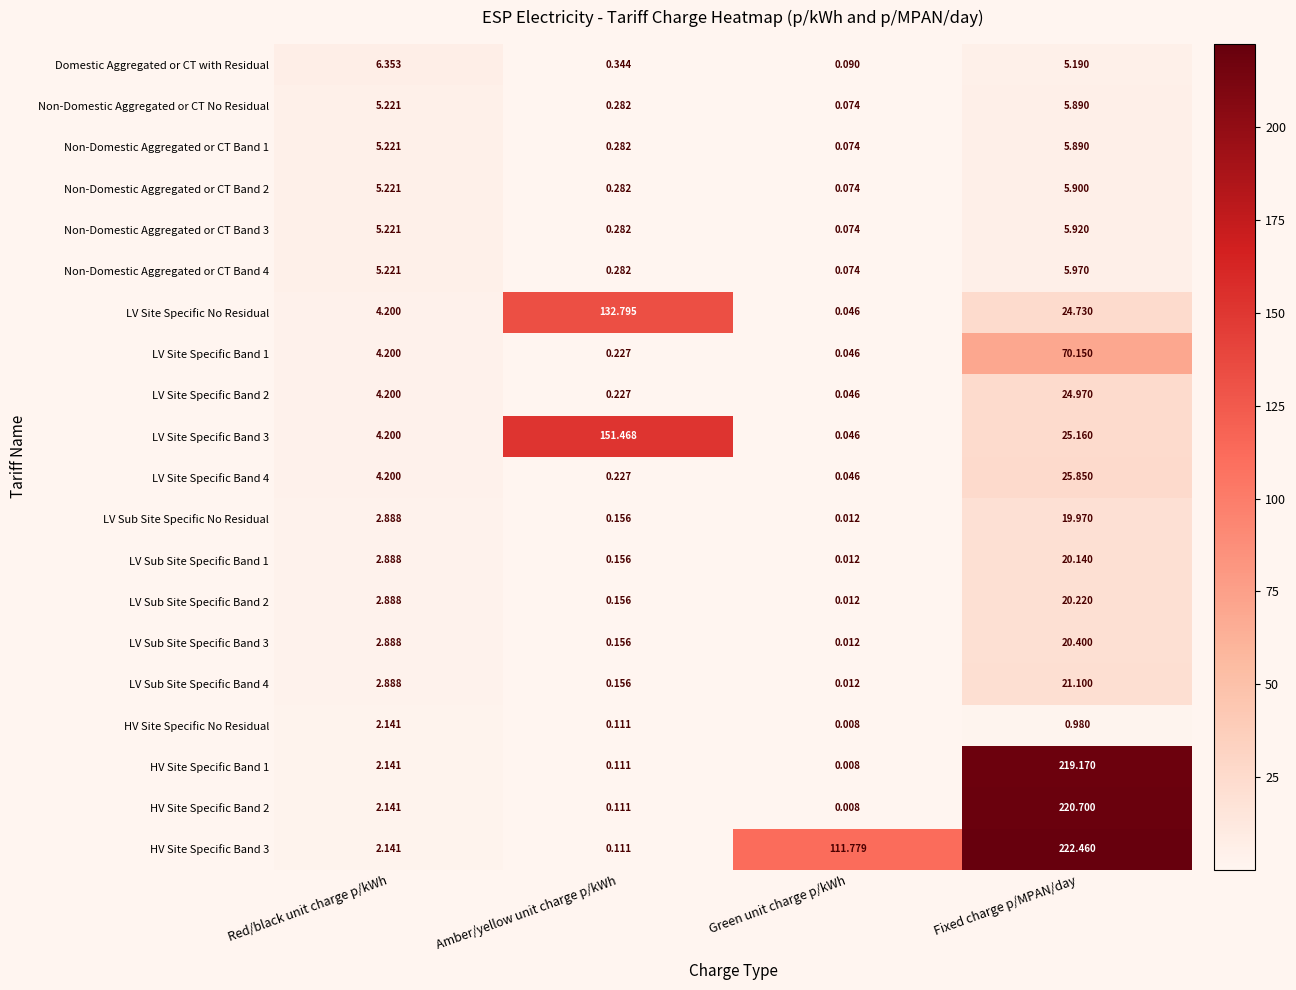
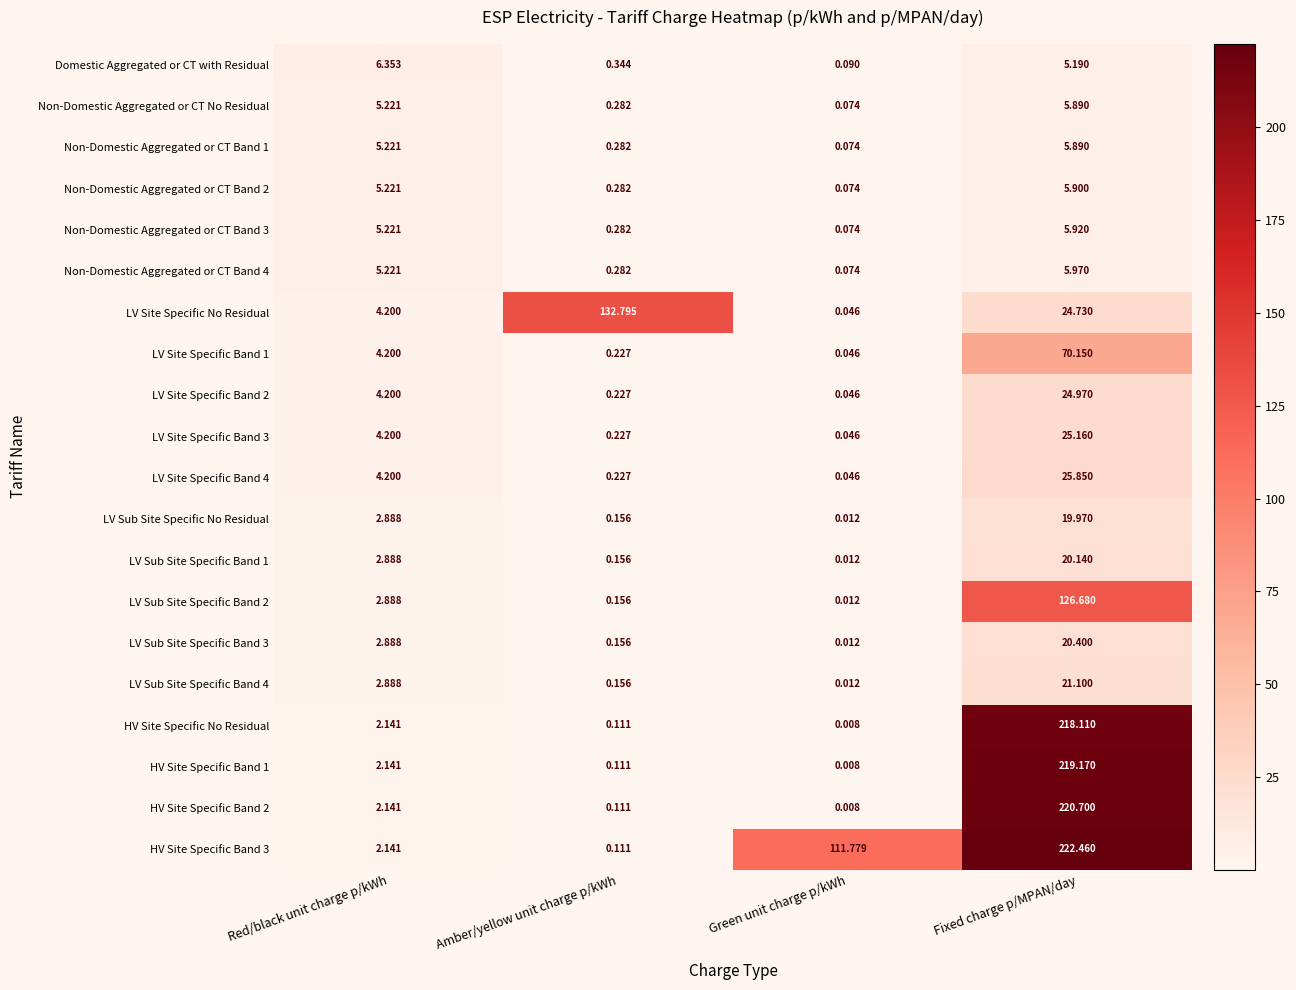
LV Site Specific Band 3, Amber/yellow unit charge p/kWh: 151.468 -> 0.227
LV Sub Site Specific Band 2, Fixed charge p/MPAN/day: 20.220 -> 126.680
HV Site Specific No Residual, Fixed charge p/MPAN/day: 0.980 -> 218.110
